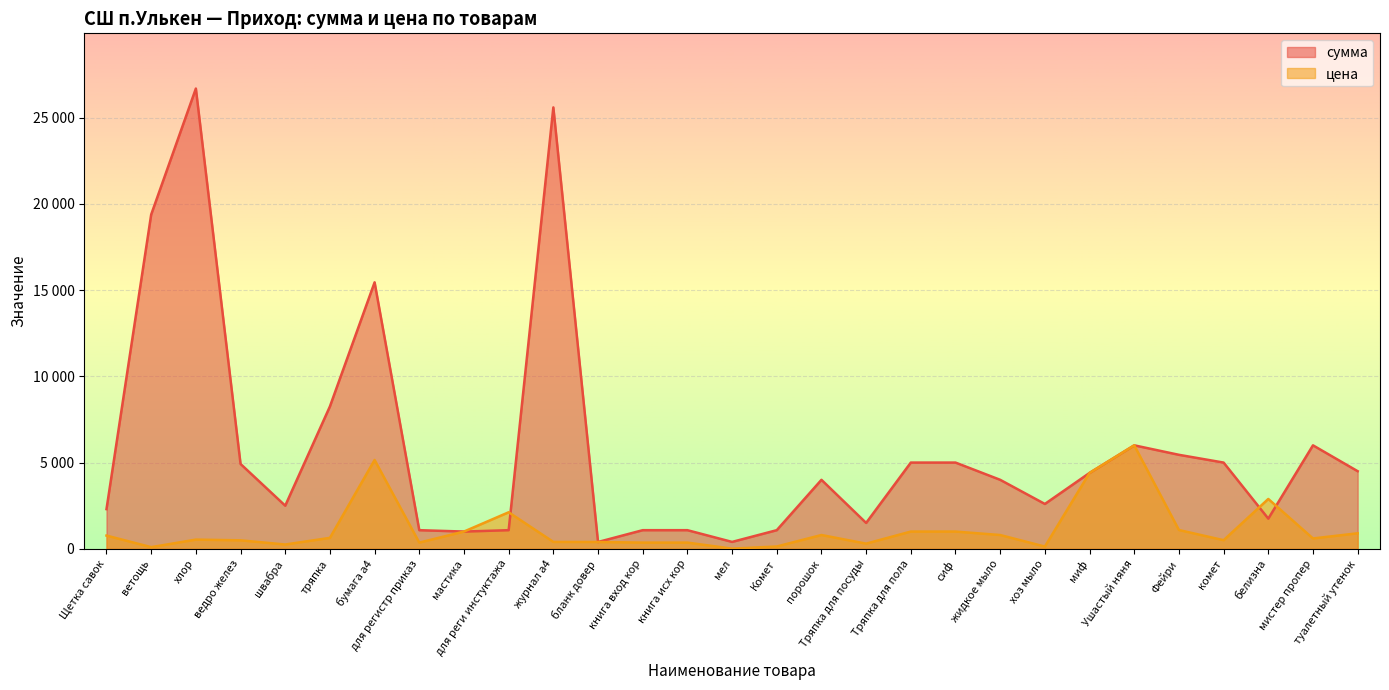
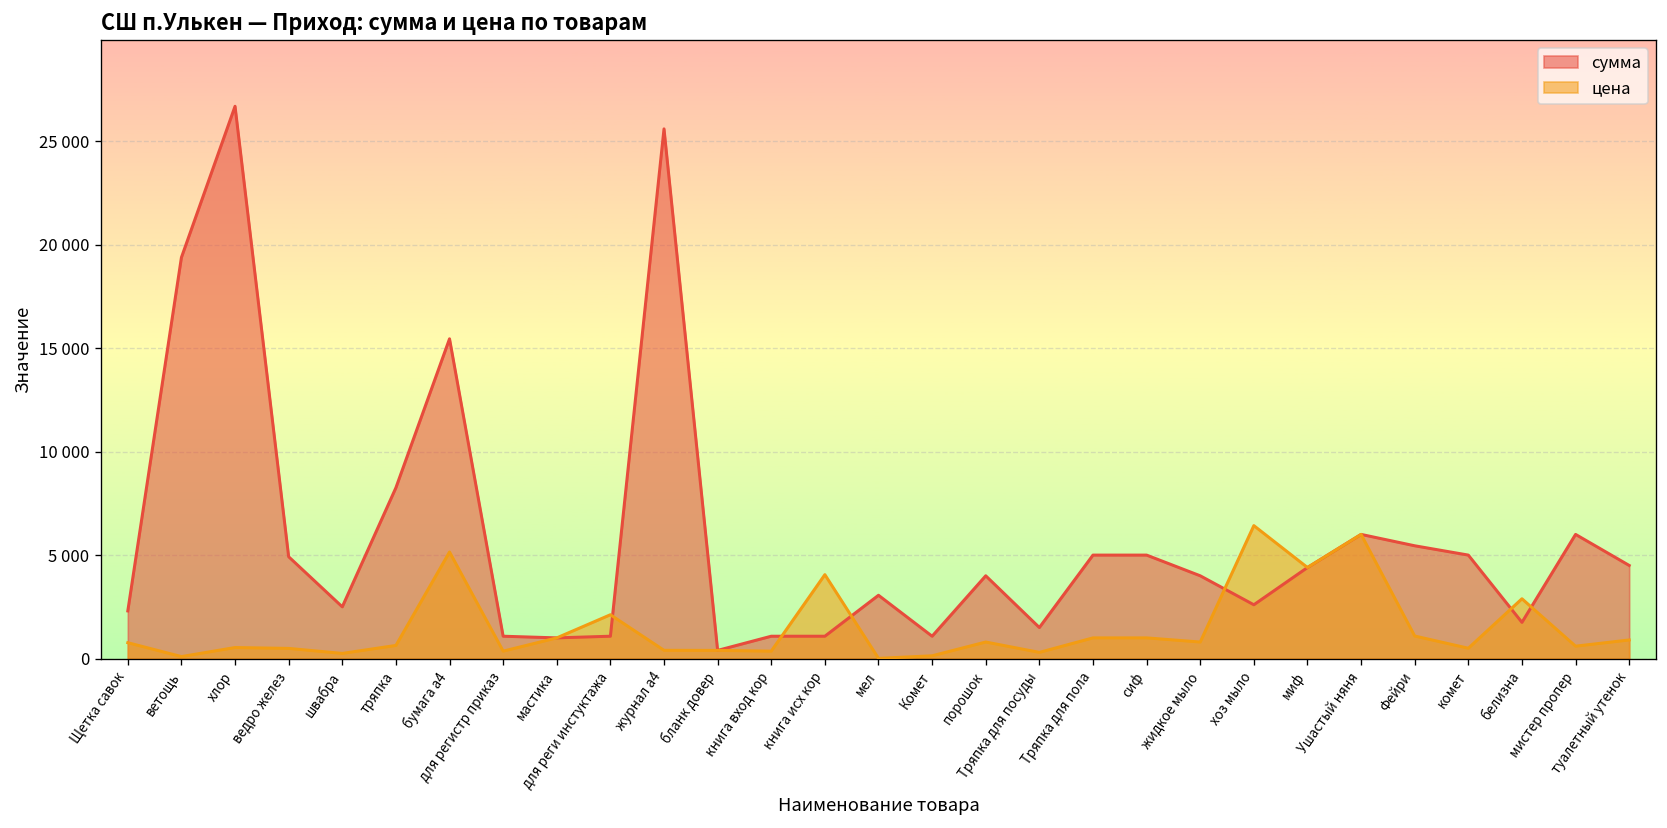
цена, книга исх кор: 400 -> 4100
сумма, мел: 400 -> 3100
цена, хоз мыло: 100 -> 6400
